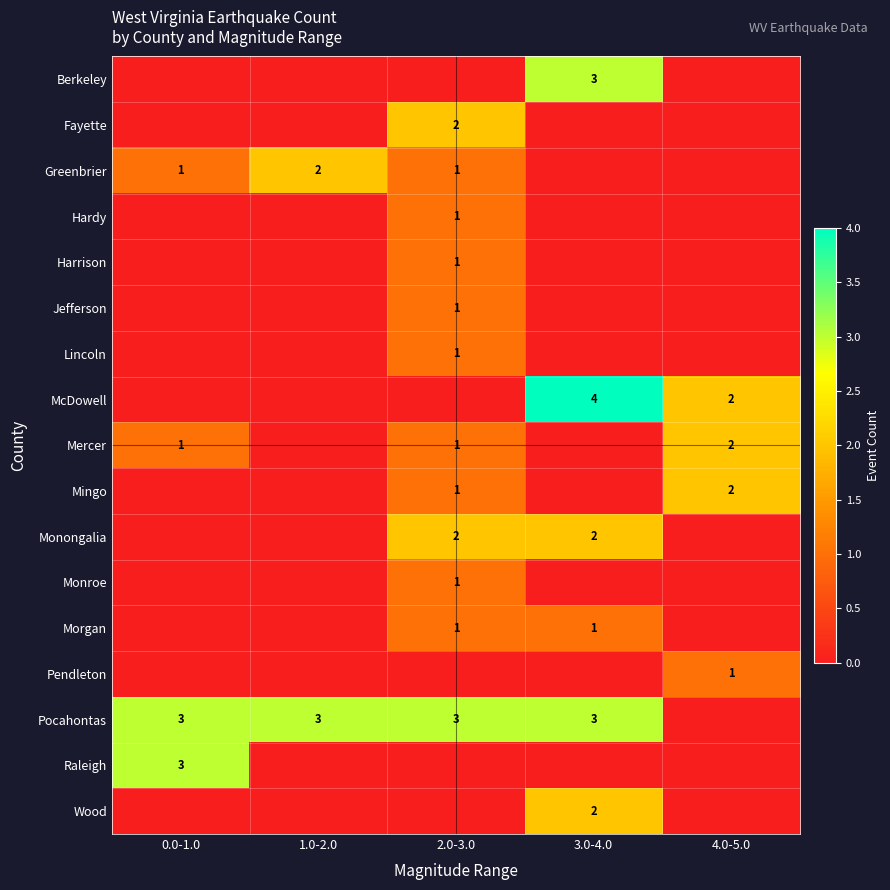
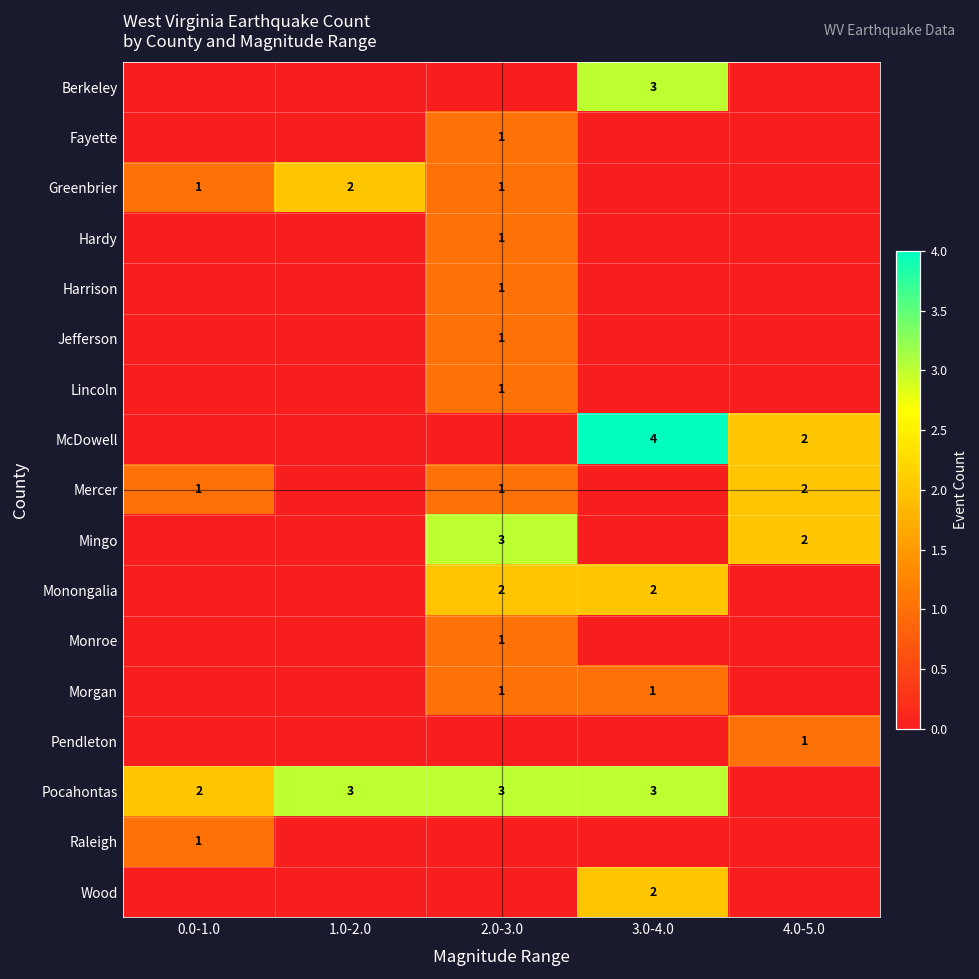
Fayette, 2.0-3.0: 2 -> 1
Mingo, 2.0-3.0: 1 -> 3
Pocahontas, 0.0-1.0: 3 -> 2
Raleigh, 0.0-1.0: 3 -> 1
